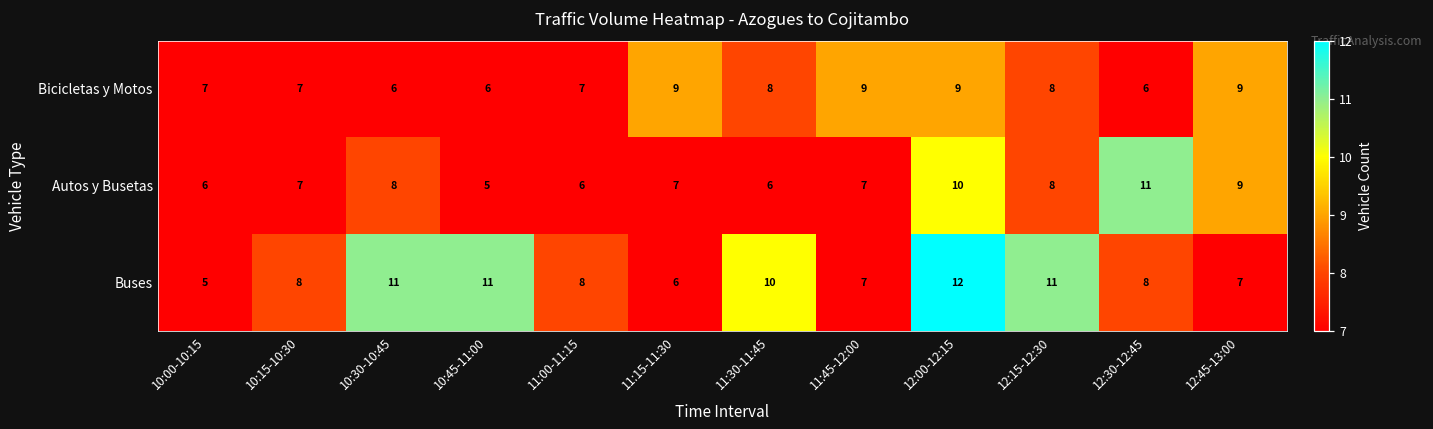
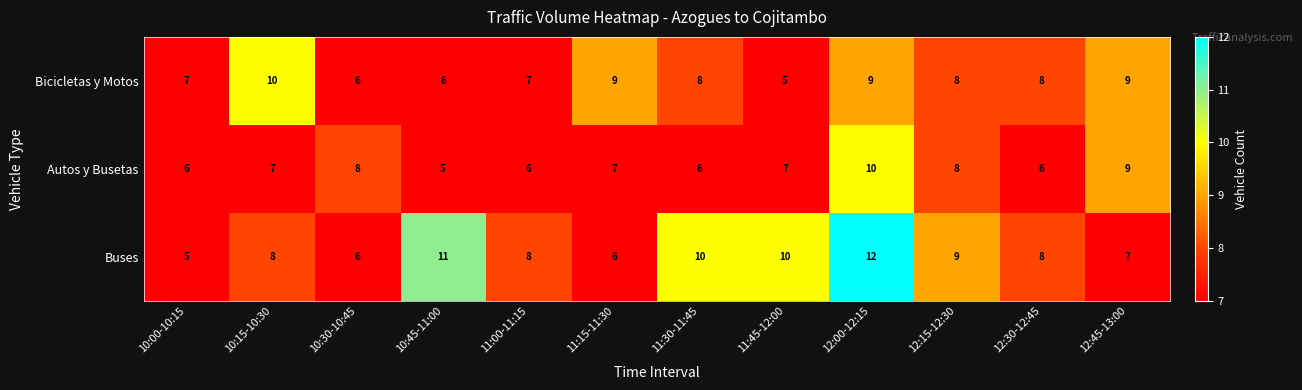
Bicicletas y Motos, 10:15-10:30: 7 -> 10
Bicicletas y Motos, 11:45-12:00: 9 -> 5
Bicicletas y Motos, 12:30-12:45: 6 -> 8
Autos y Busetas, 12:30-12:45: 11 -> 6
Buses, 10:30-10:45: 11 -> 6
Buses, 11:45-12:00: 7 -> 10
Buses, 12:15-12:30: 11 -> 9
